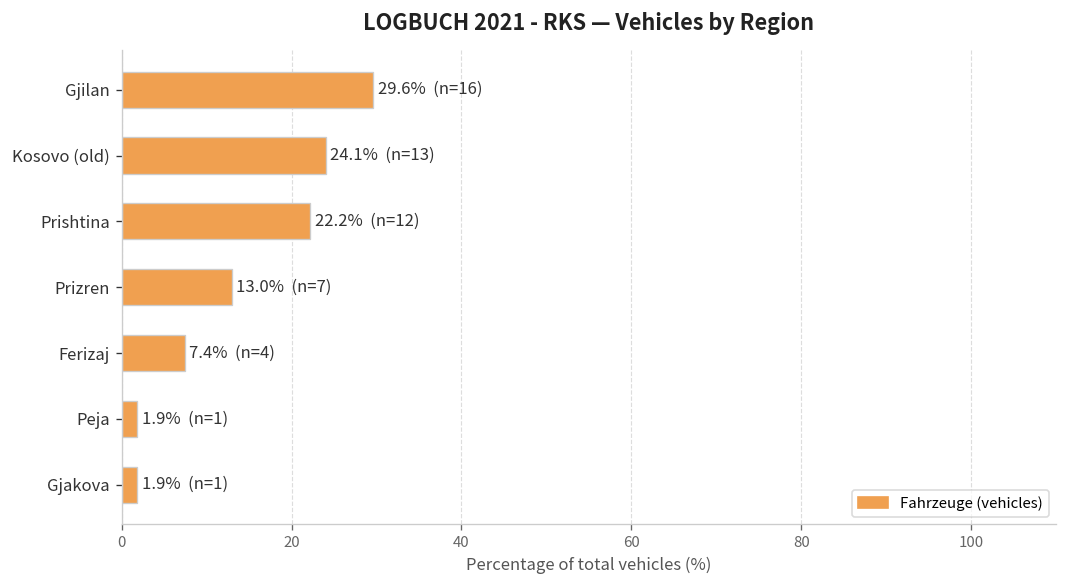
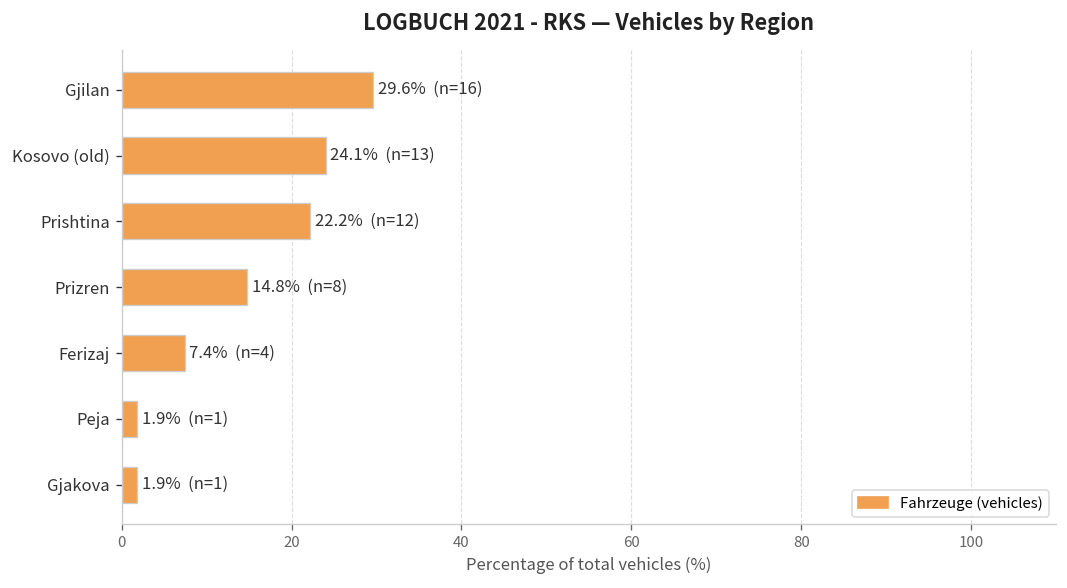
Prizren: 13.0% (n=7) -> 14.8% (n=8)
